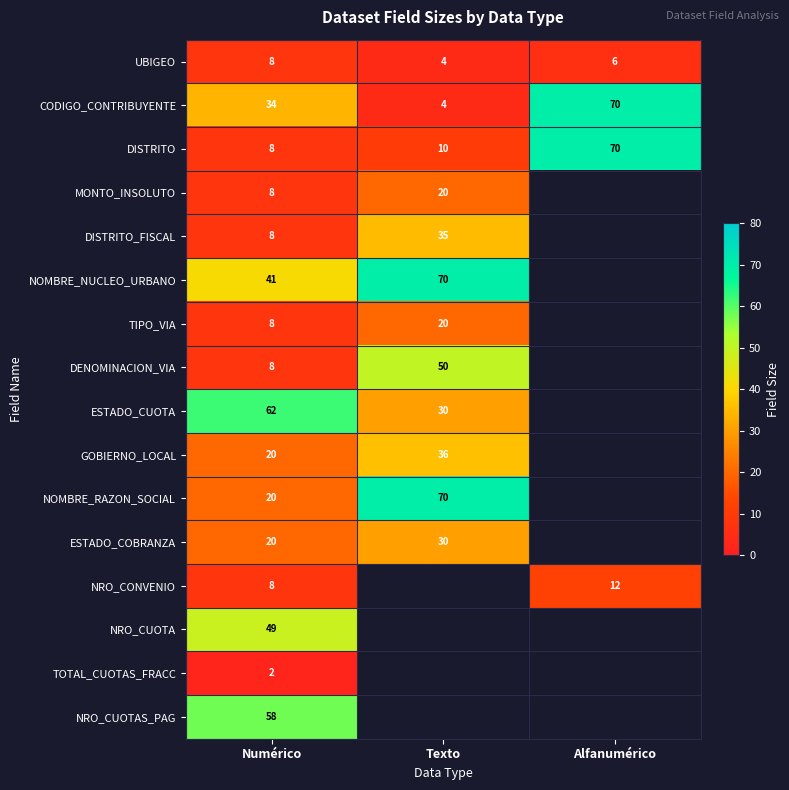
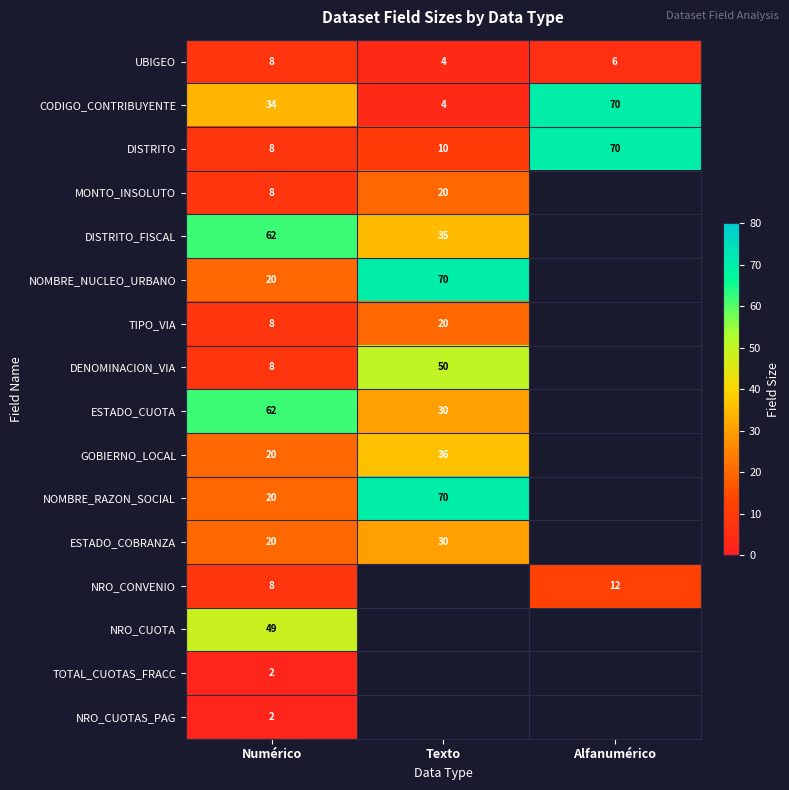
DISTRITO_FISCAL, Numérico: 8 -> 62
NOMBRE_NUCLEO_URBANO, Numérico: 41 -> 20
NRO_CUOTAS_PAG, Numérico: 58 -> 2
